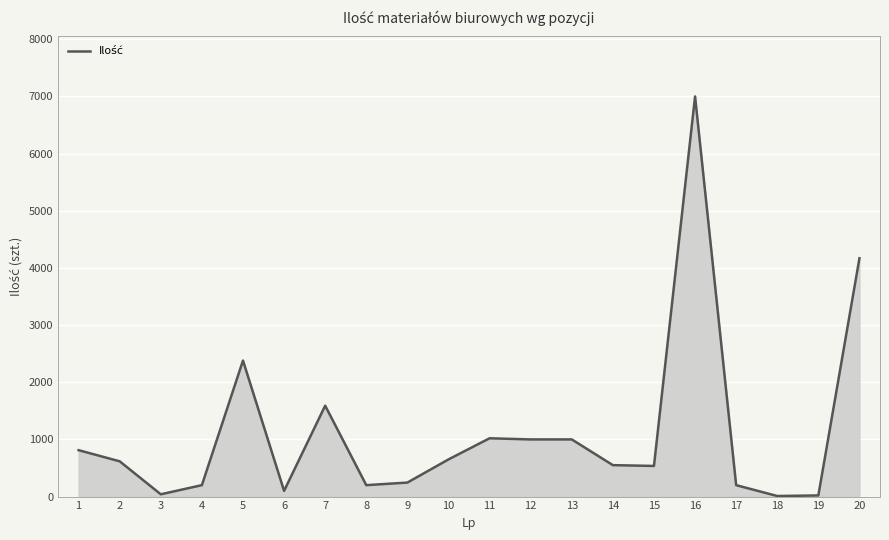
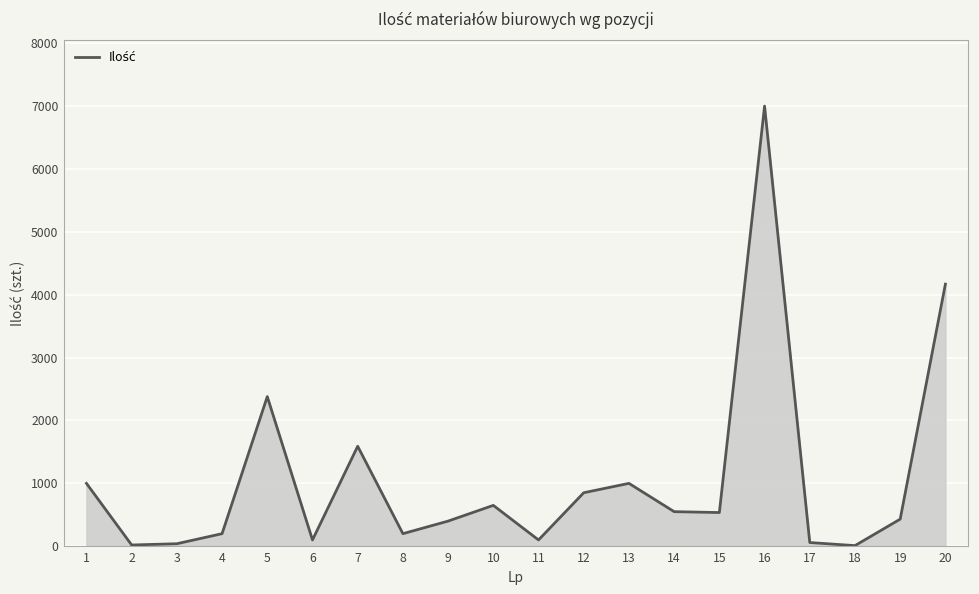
1: 800 -> 1000
2: 600 -> 0
9: 200 -> 400
11: 1000 -> 100
12: 1000 -> 900
17: 200 -> 100
19: 0 -> 400
